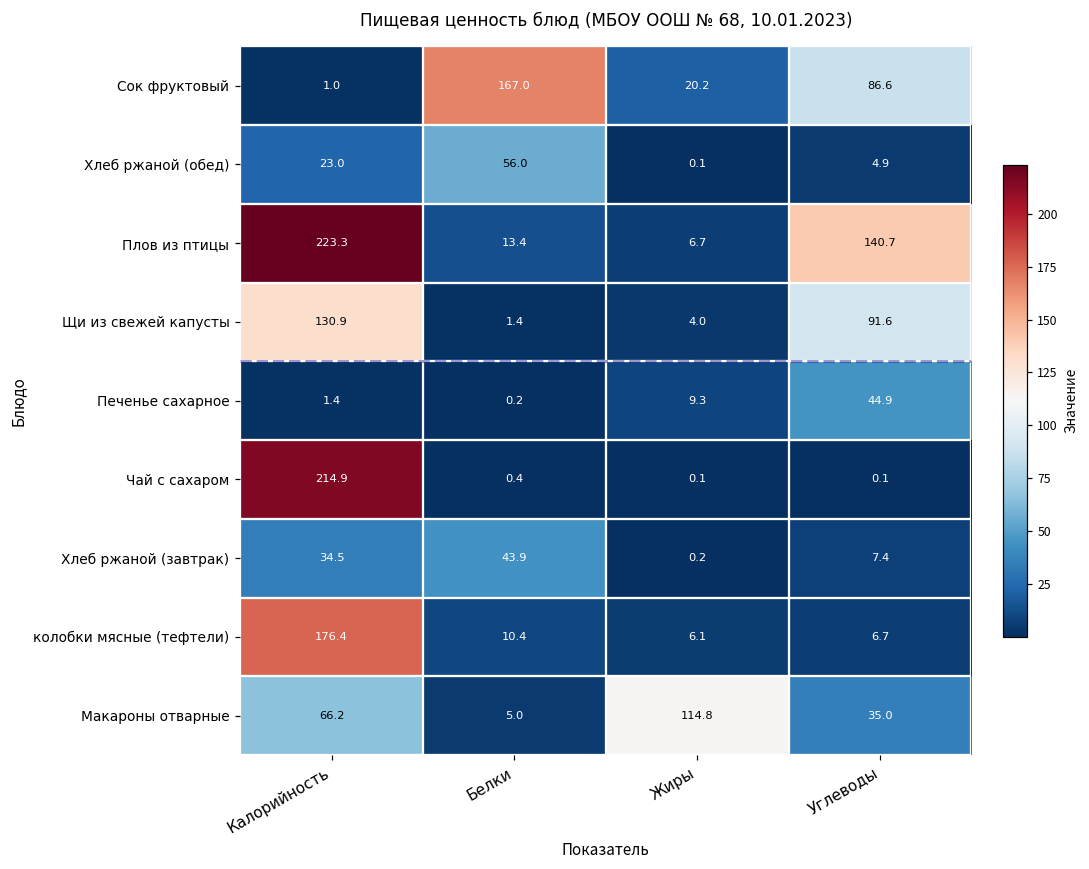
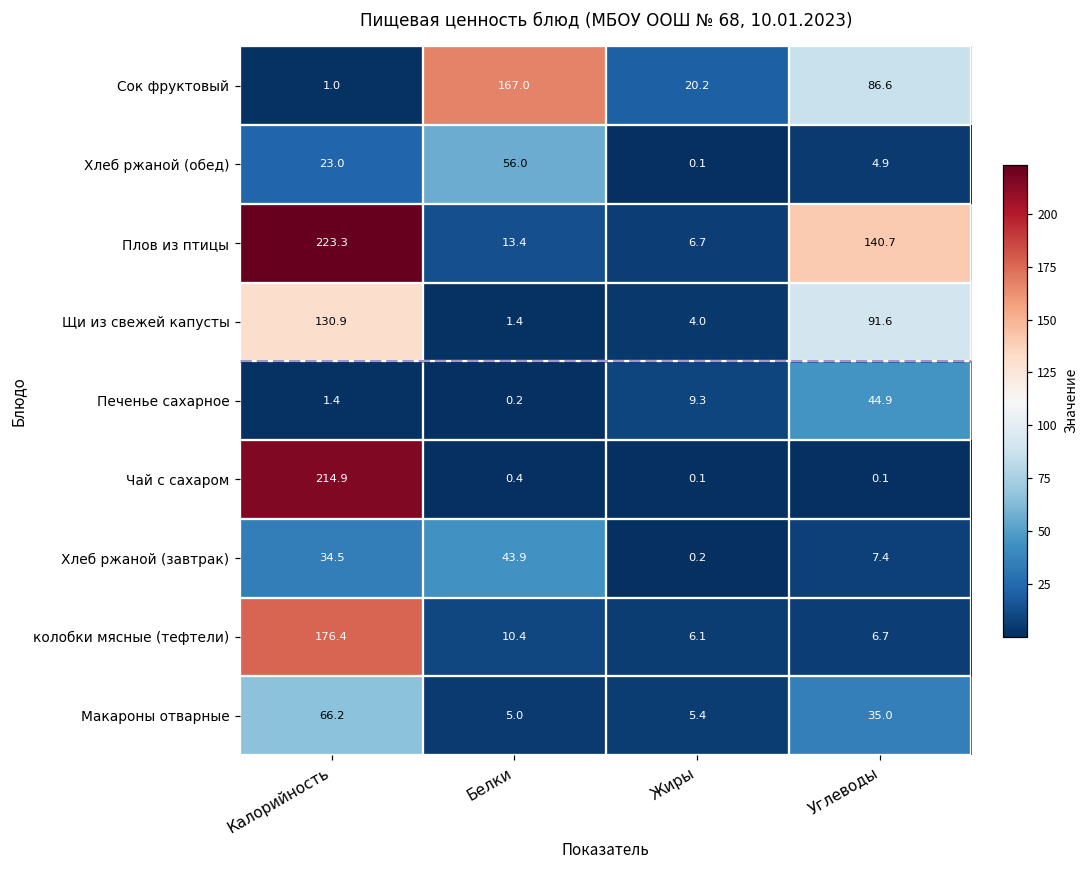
Макароны отварные, Жиры: 114.8 -> 5.4
